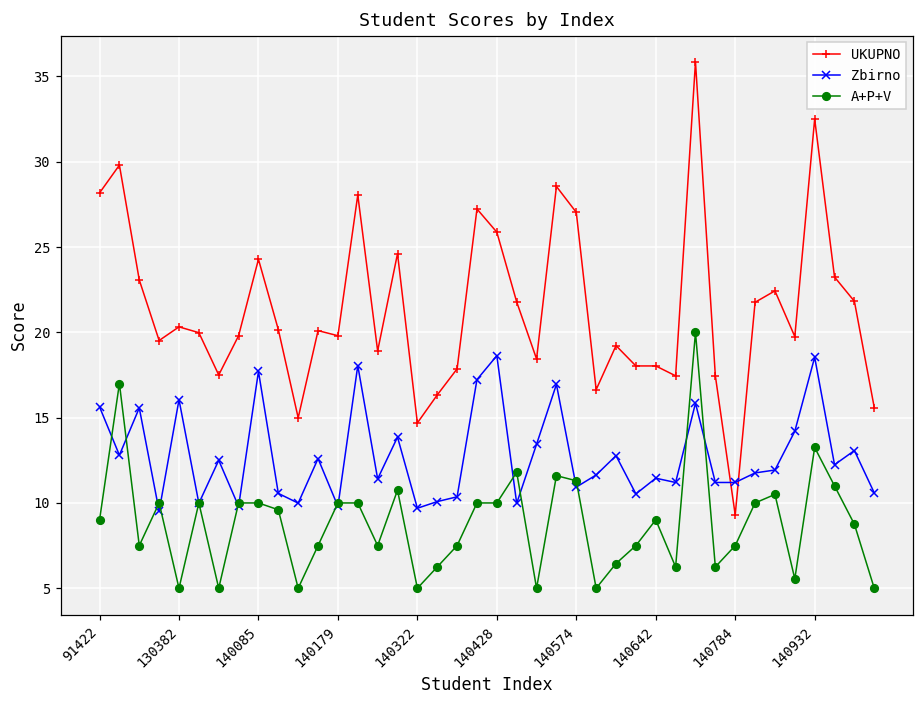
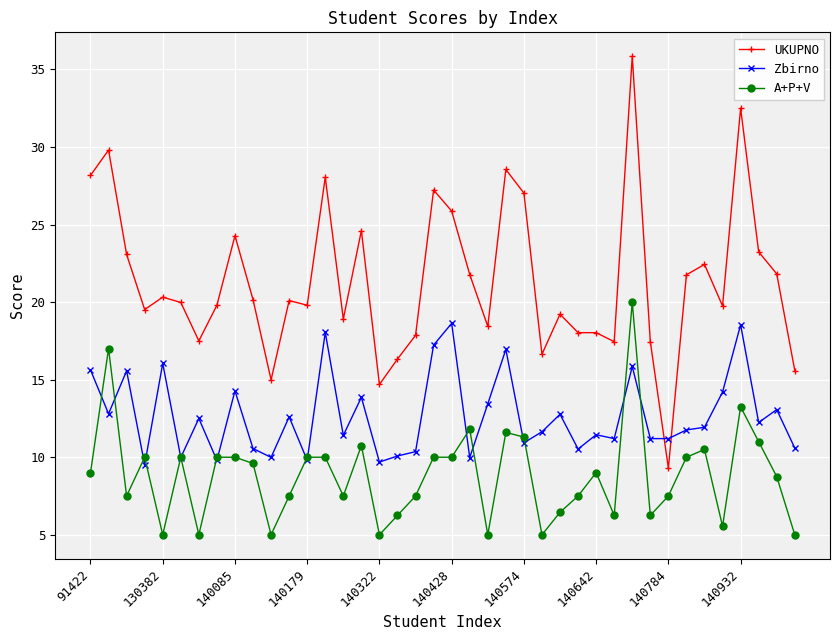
Zbirno, 140085: 17.7 -> 14.3
